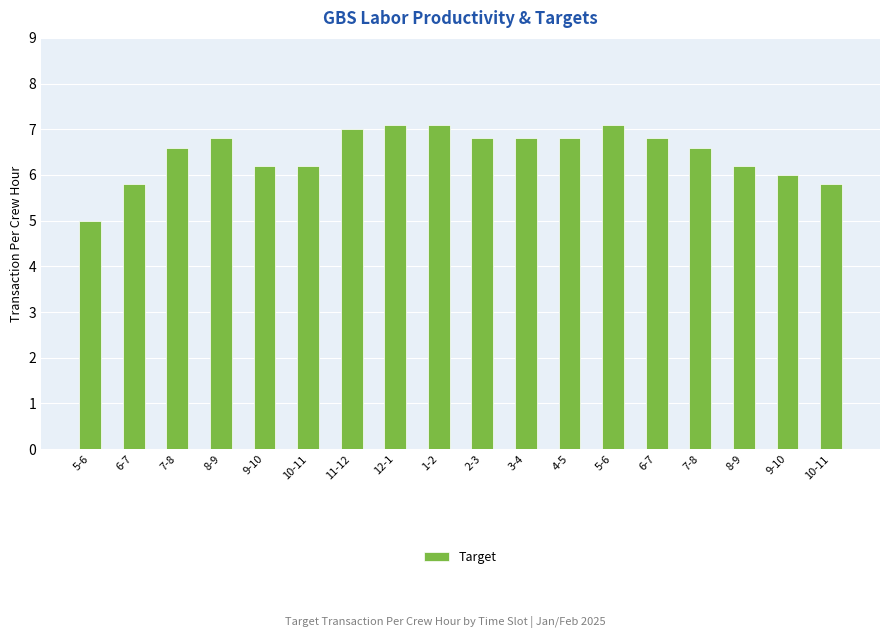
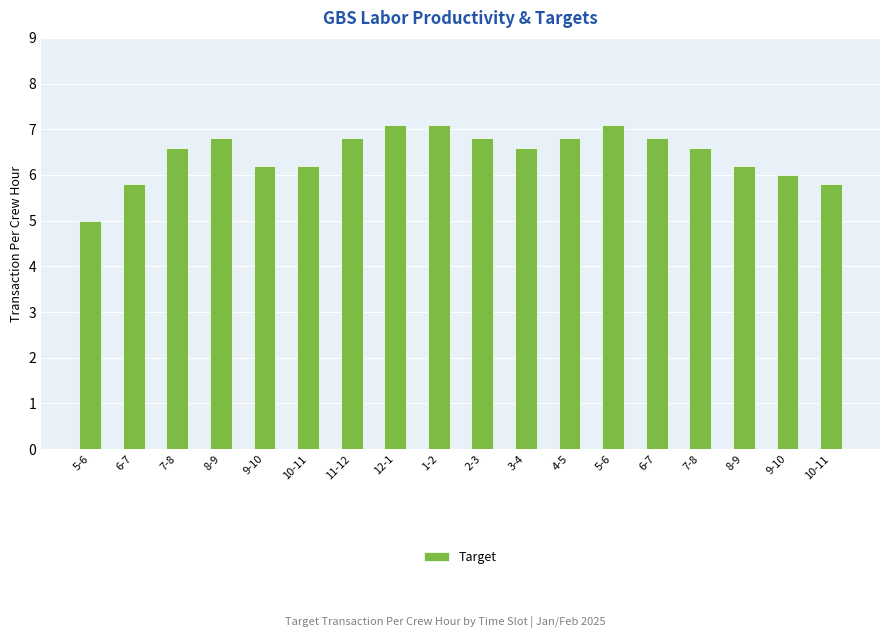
11-12: 7.0 -> 6.8
3-4: 6.8 -> 6.6
